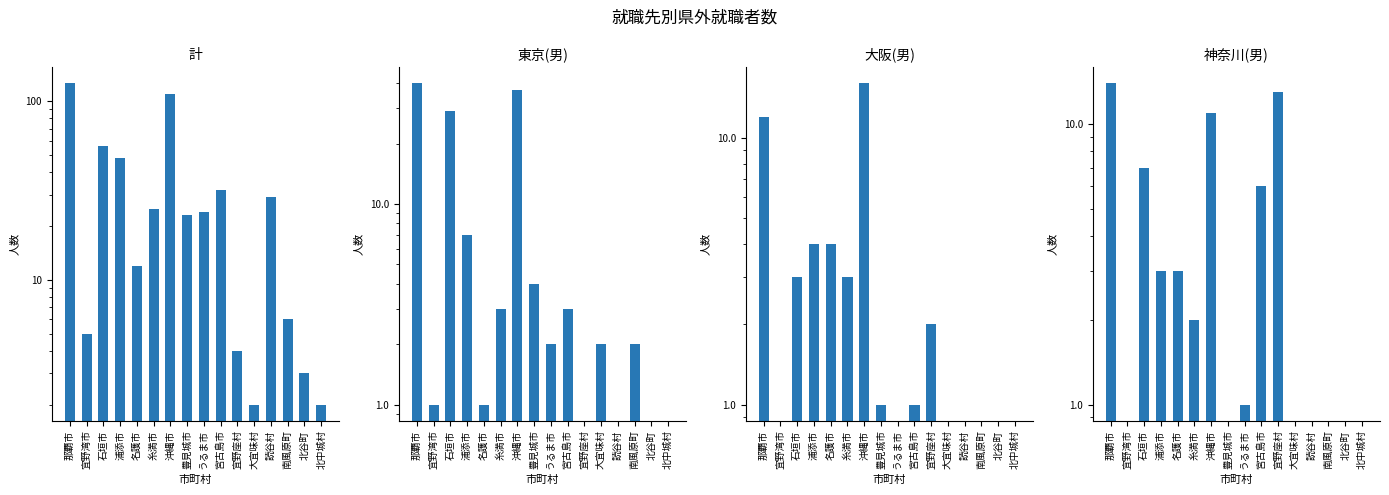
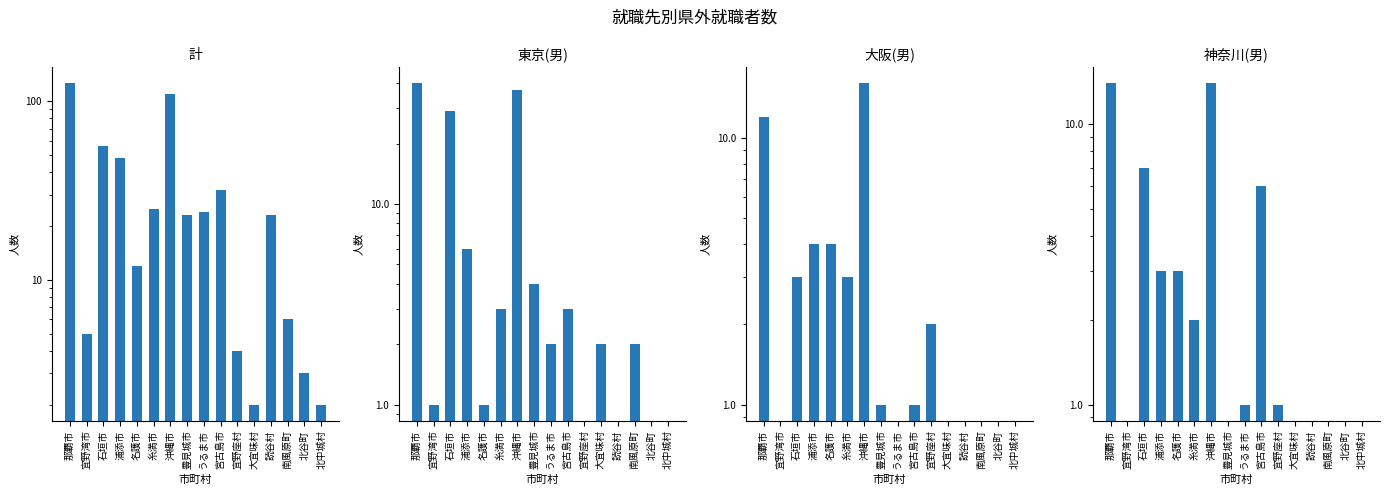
計, 読谷村: 29 -> 23
東京(男), 浦添市: 7 -> 6
神奈川(男), 沖縄市: 11 -> 14
神奈川(男), 宜野座村: 13 -> 1
